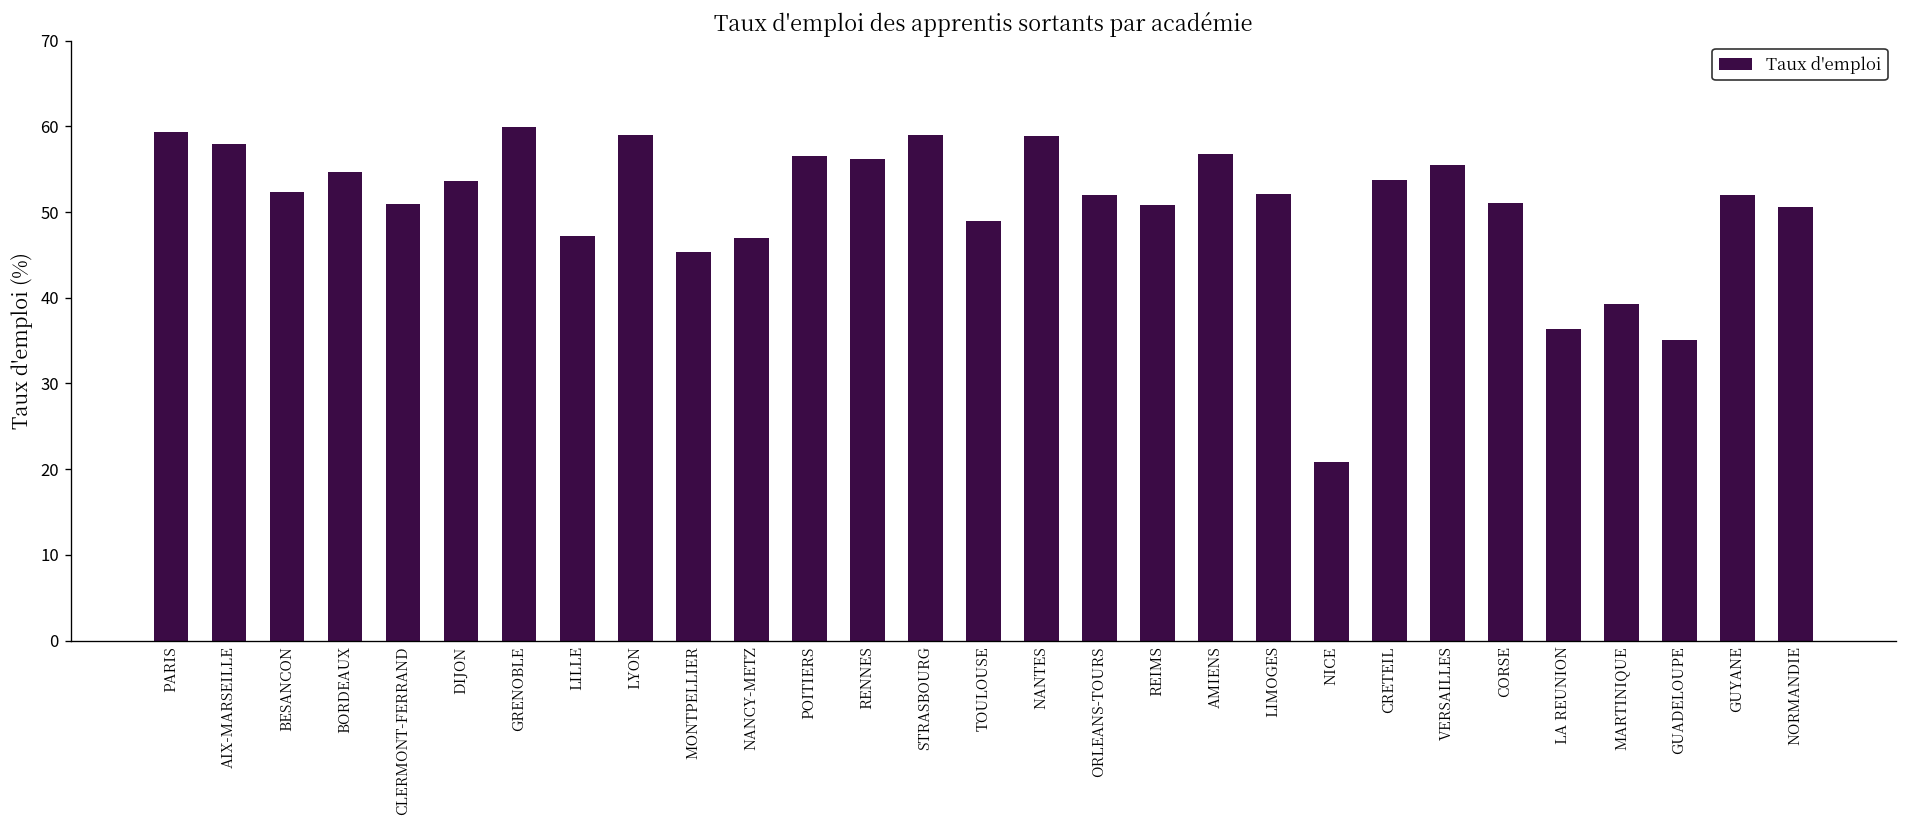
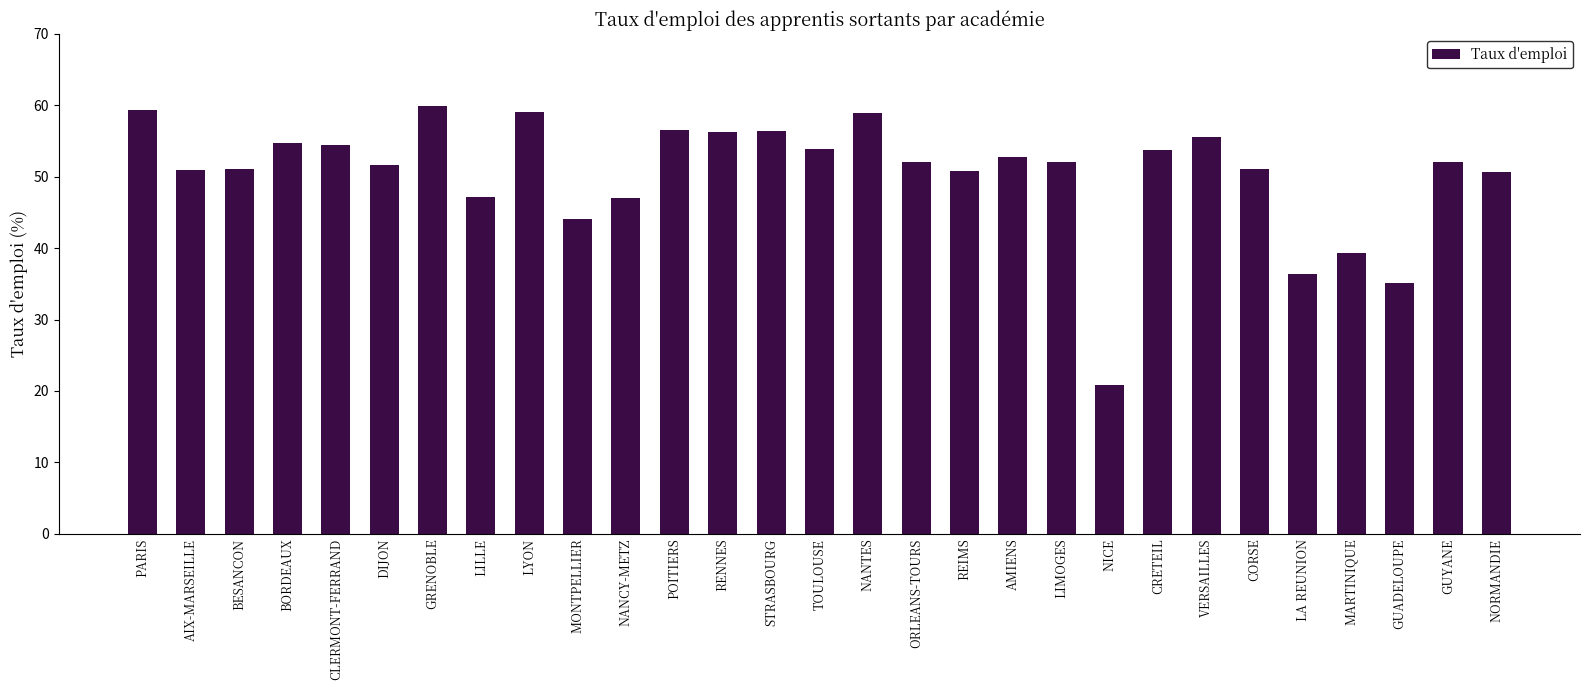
AIX-MARSEILLE: 58 -> 51
BESANCON: 52 -> 51
CLERMONT-FERRAND: 51 -> 55
DIJON: 54 -> 52
MONTPELLIER: 45 -> 44
STRASBOURG: 59 -> 56
TOULOUSE: 49 -> 54
AMIENS: 57 -> 53
